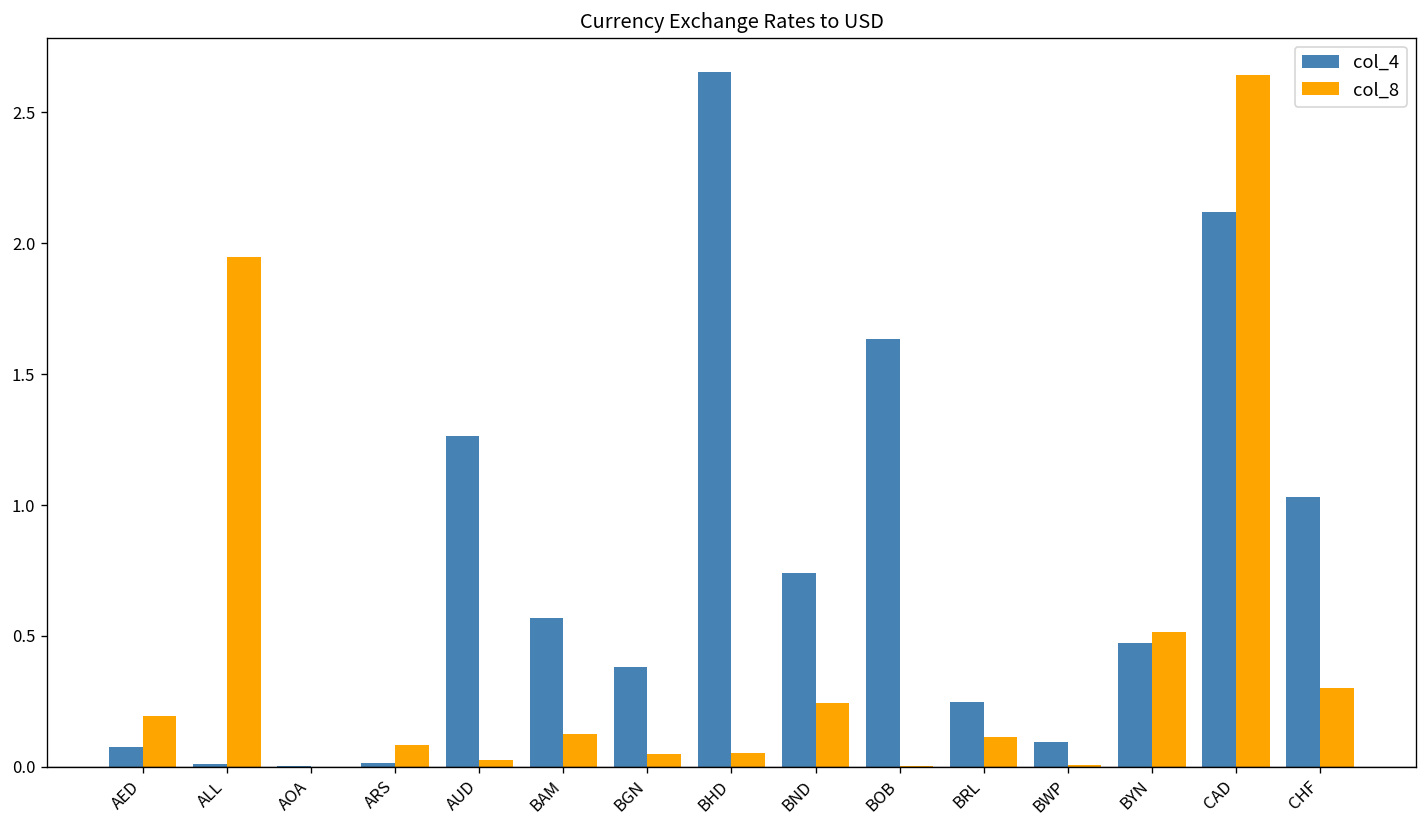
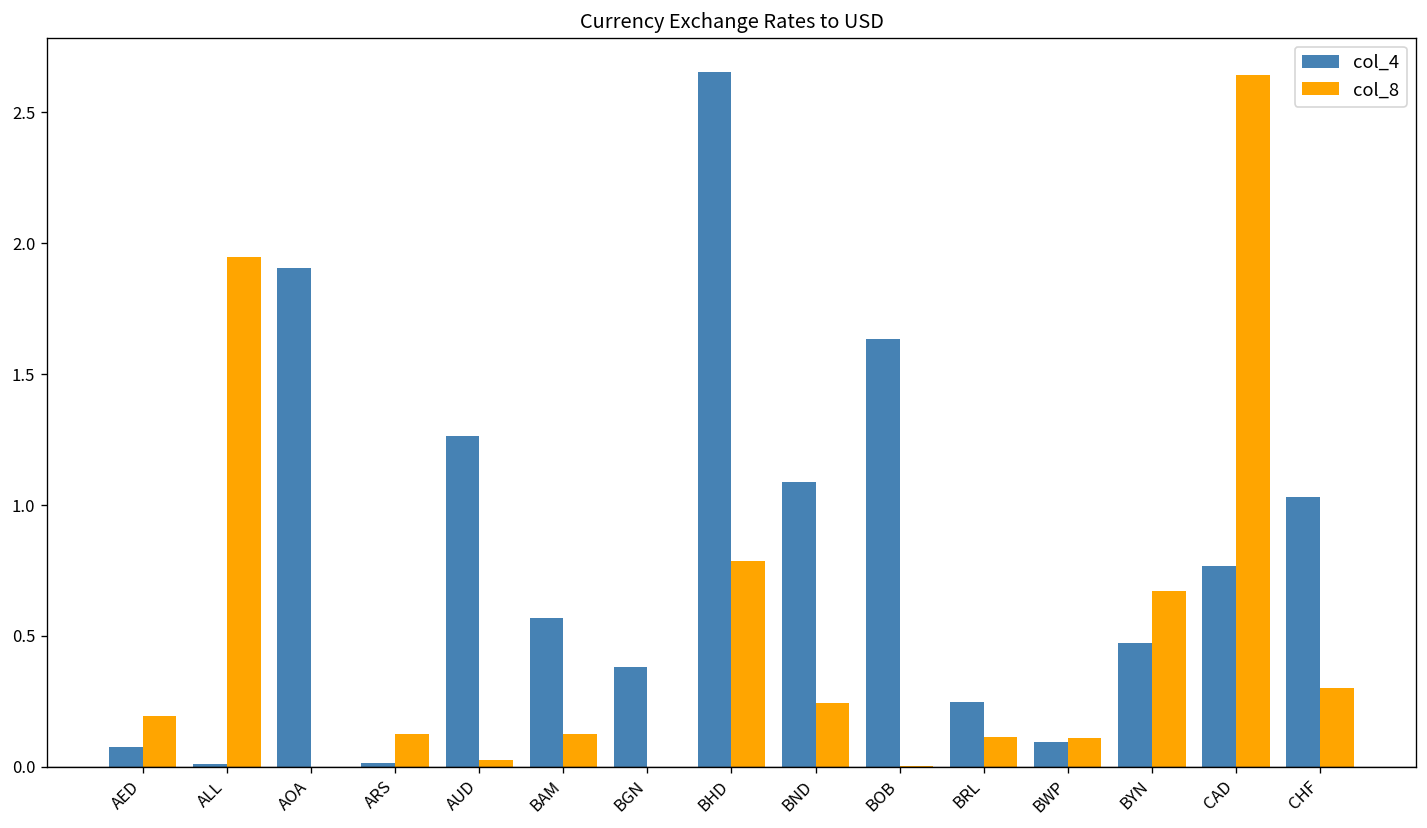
col_4, AOA: 0.00 -> 1.91
col_8, ARS: 0.08 -> 0.12
col_8, BGN: 0.05 -> 0.00
col_8, BHD: 0.05 -> 0.79
col_4, BND: 0.74 -> 1.09
col_8, BWP: 0.01 -> 0.11
col_8, BYN: 0.51 -> 0.67
col_4, CAD: 2.12 -> 0.77
